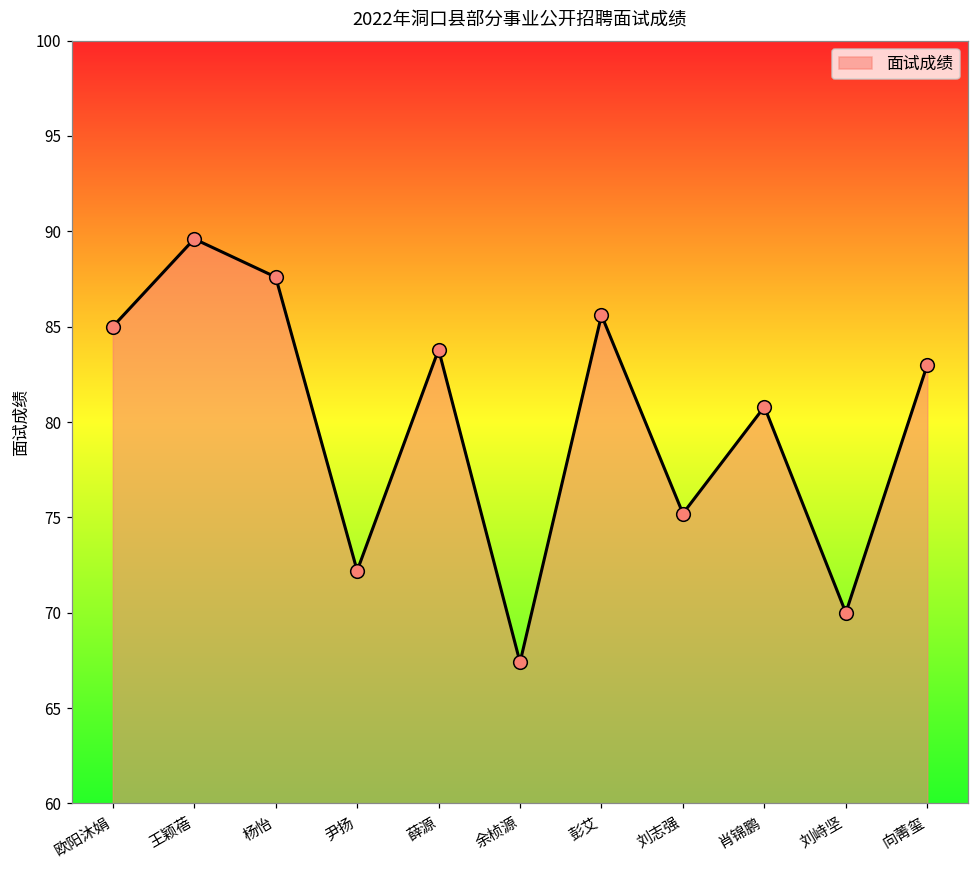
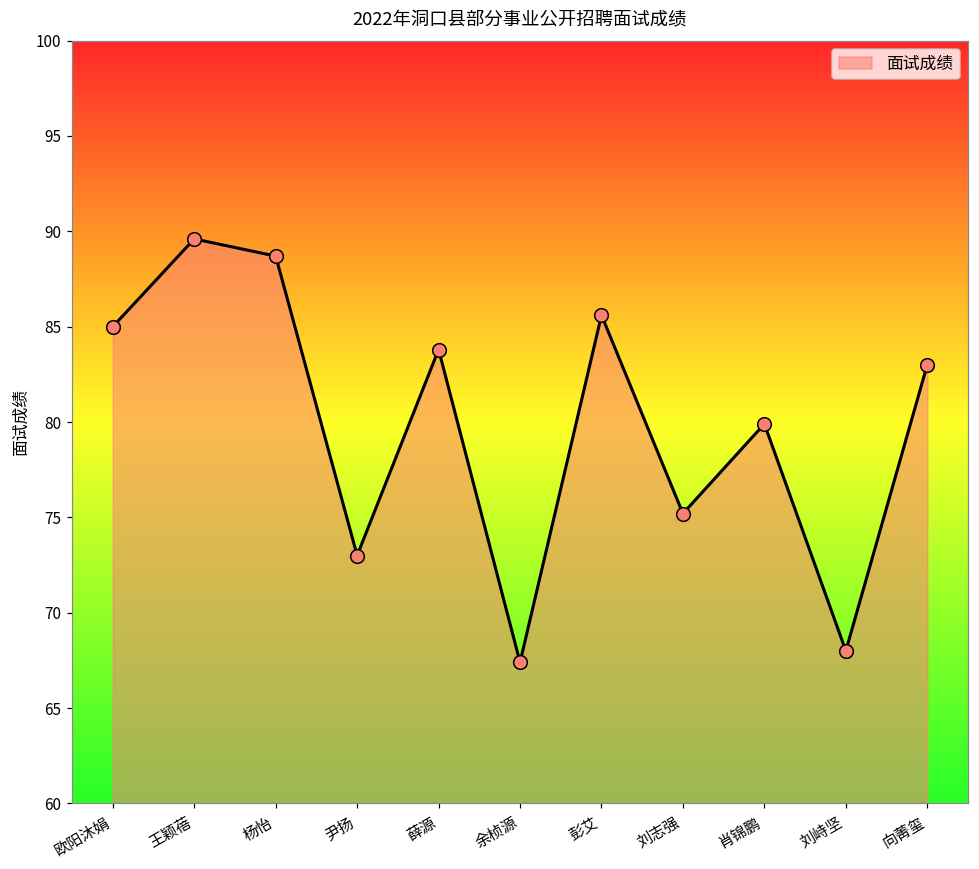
杨怡: 87.6 -> 88.7
尹扬: 72.2 -> 73.0
肖锦鹏: 80.8 -> 79.9
刘峙坚: 70 -> 68
